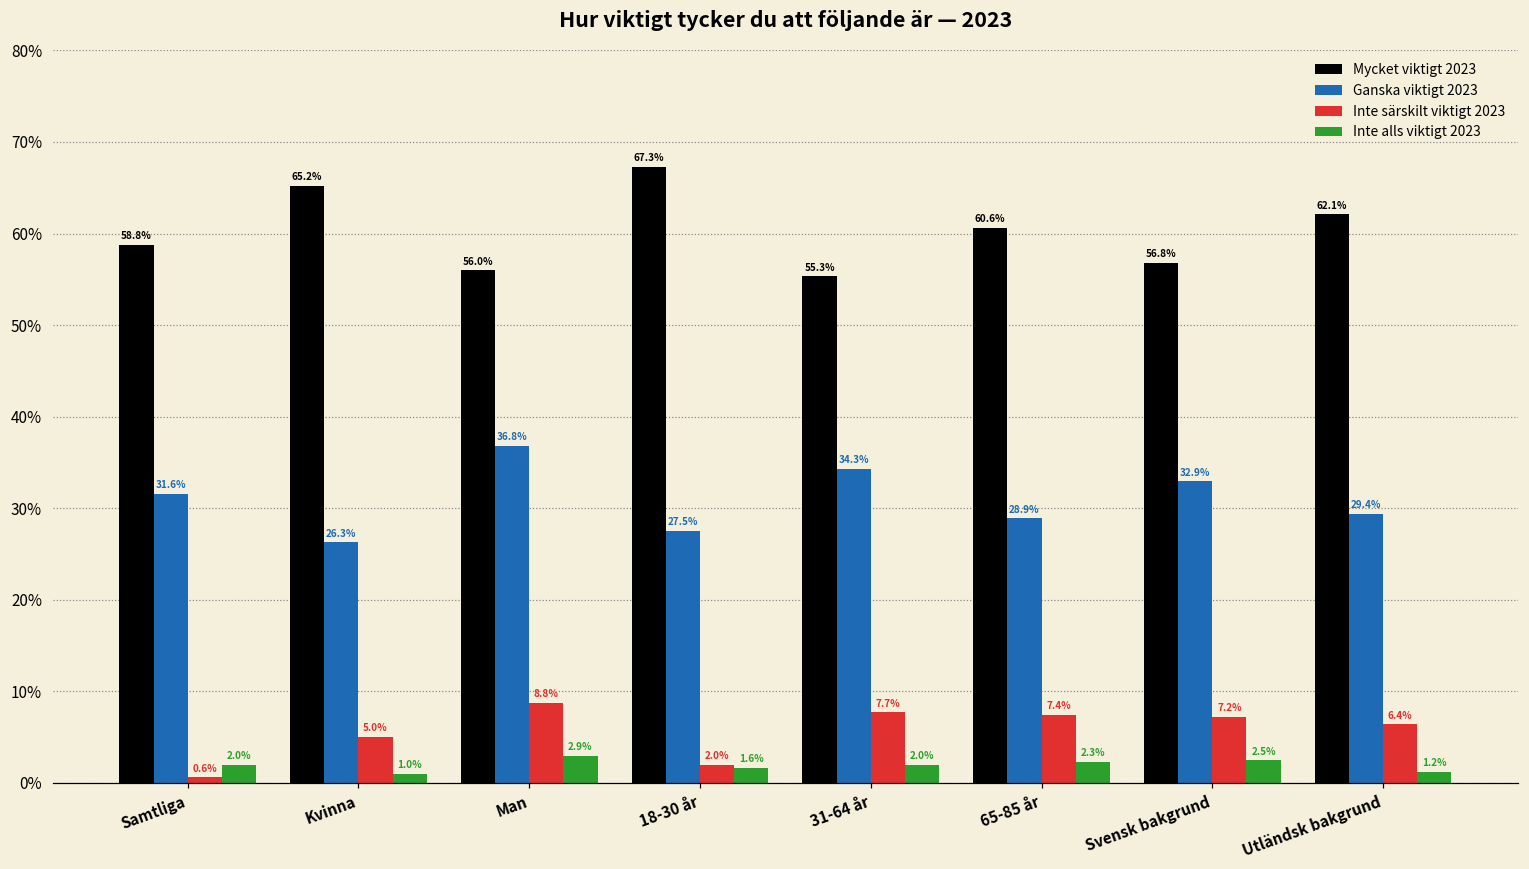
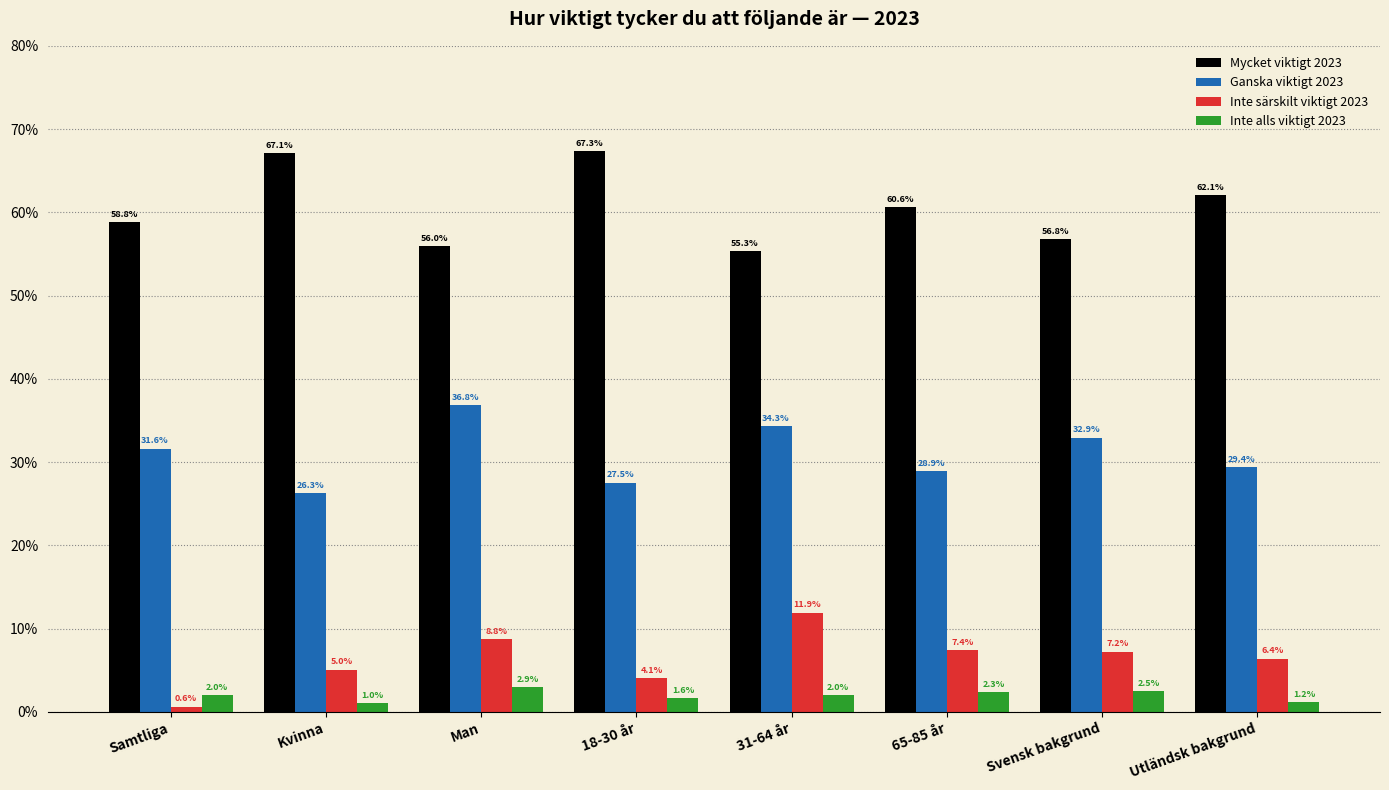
Mycket viktigt 2023, Kvinna: 65.2% -> 67.1%
Inte särskilt viktigt 2023, 18-30 år: 2.0% -> 4.1%
Inte särskilt viktigt 2023, 31-64 år: 7.7% -> 11.9%
